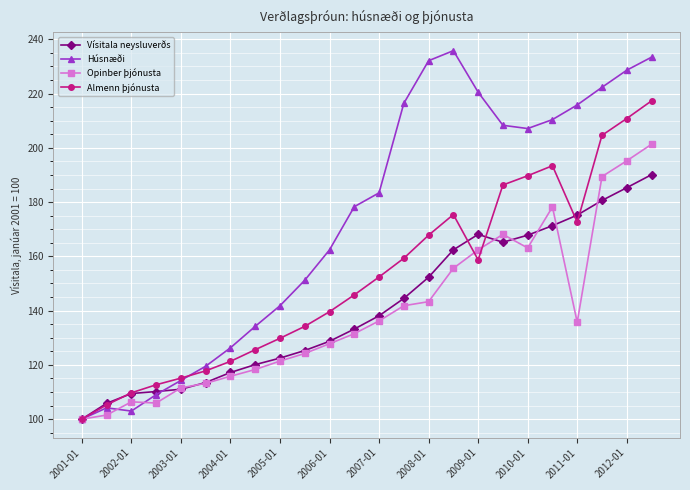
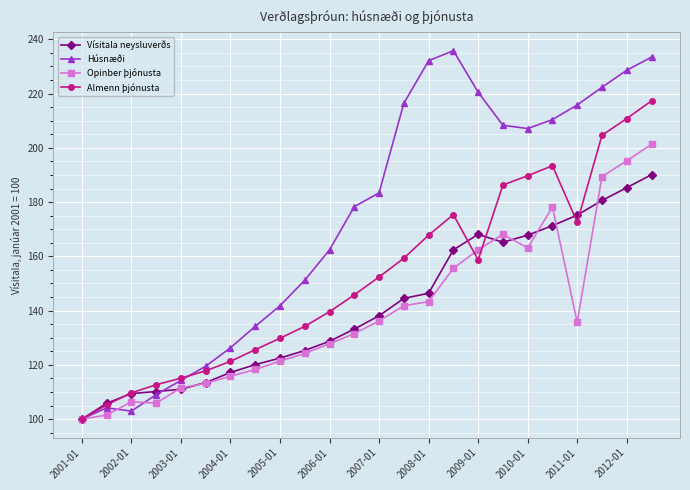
Vísitala neysluverðs, 2008-01: 152 -> 146
